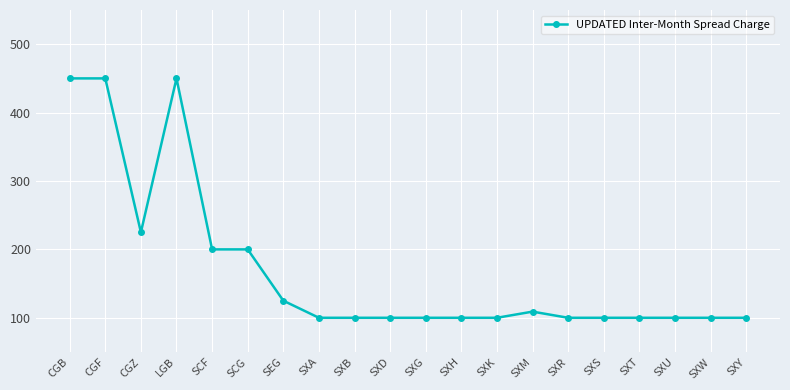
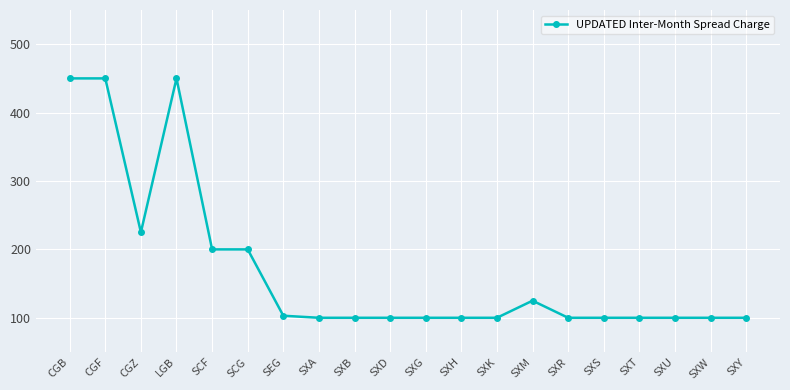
SEG: 130 -> 100
SXM: 110 -> 130
